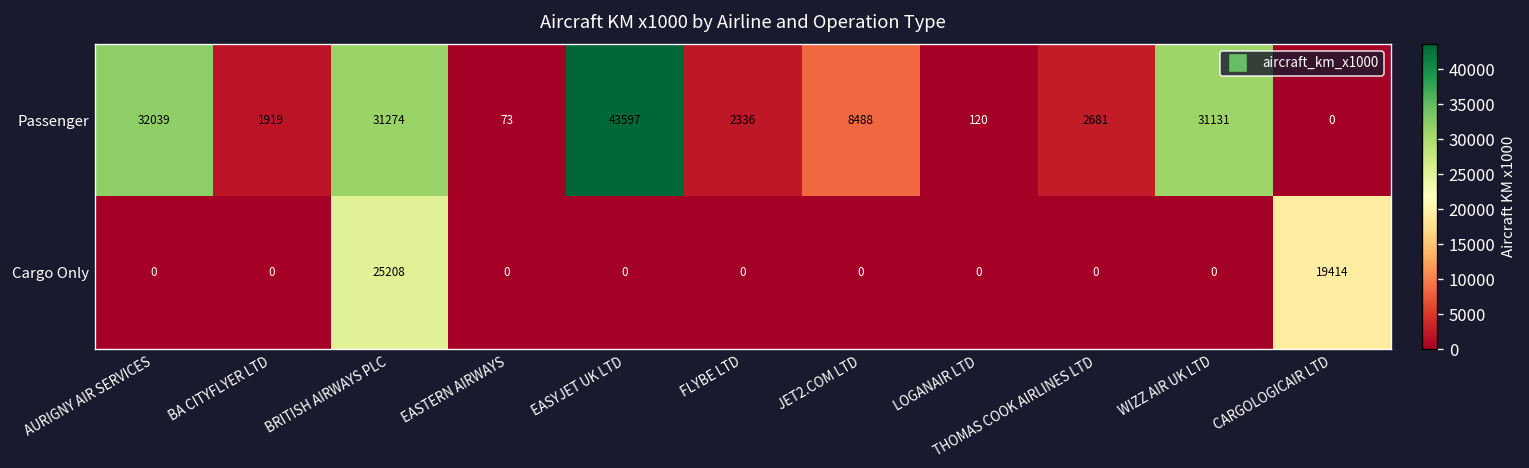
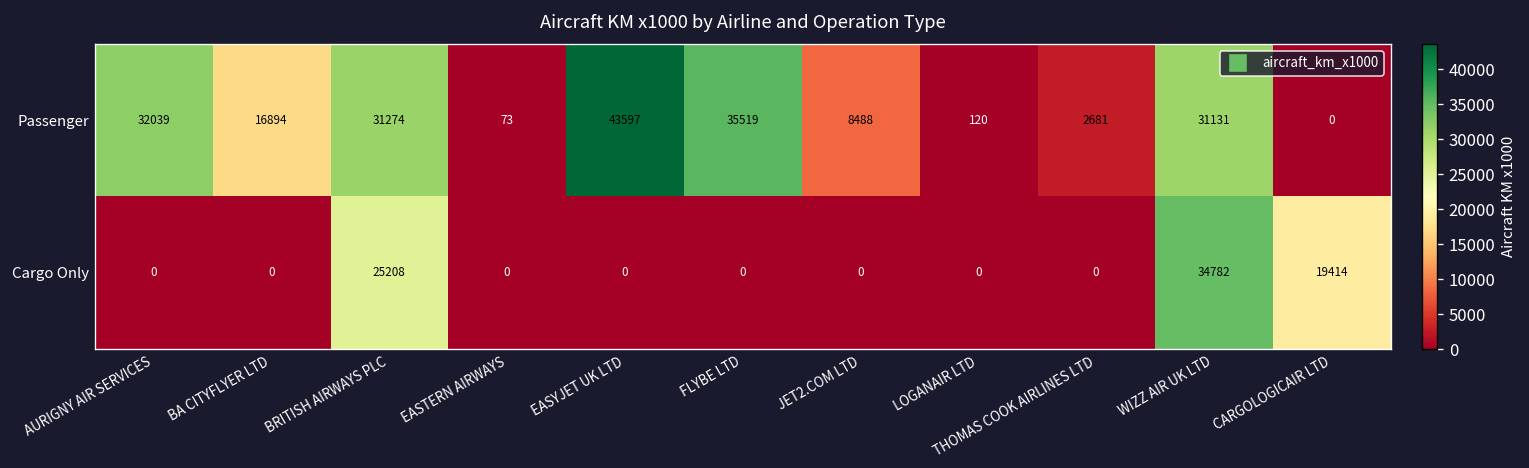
Passenger, BA CITYFLYER LTD: 1919 -> 16894
Passenger, FLYBE LTD: 2336 -> 35519
Cargo Only, WIZZ AIR UK LTD: 0 -> 34782
